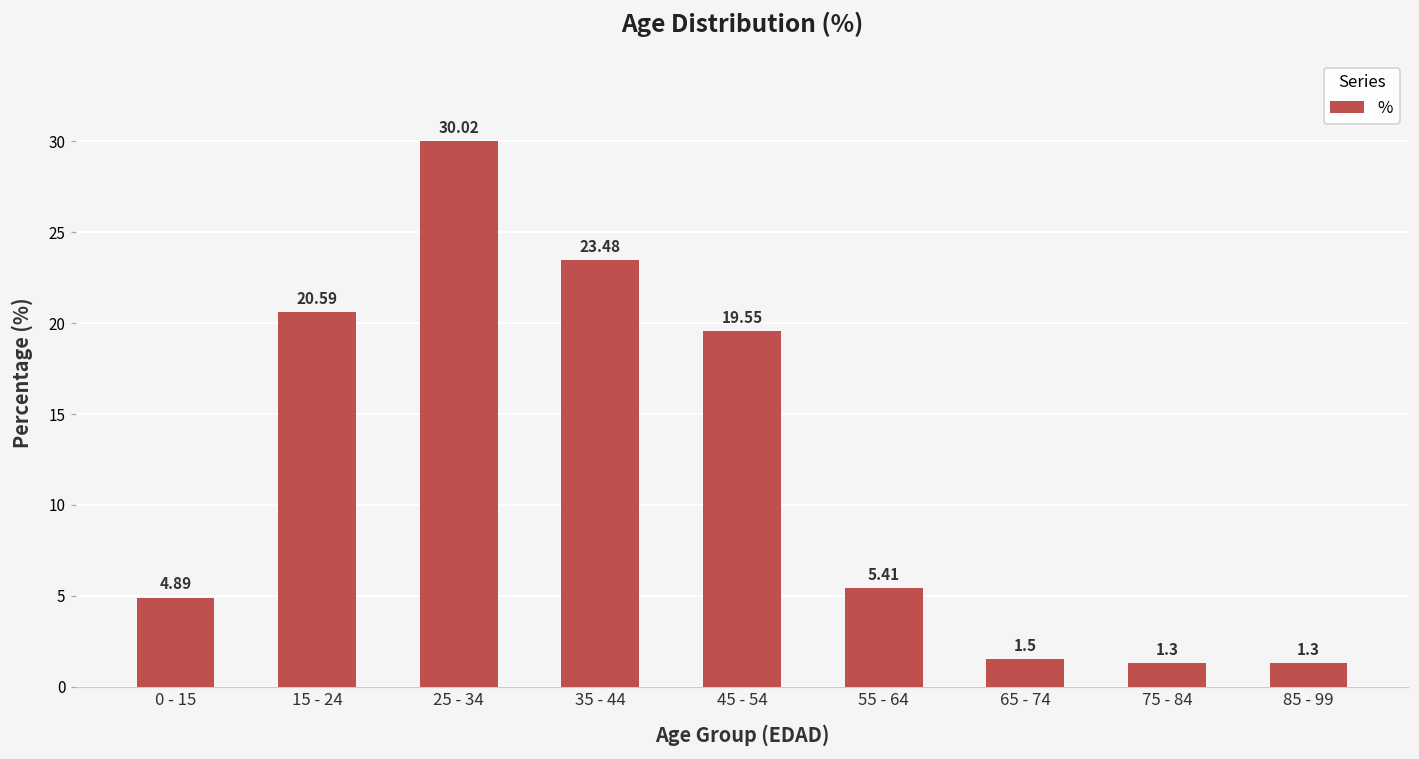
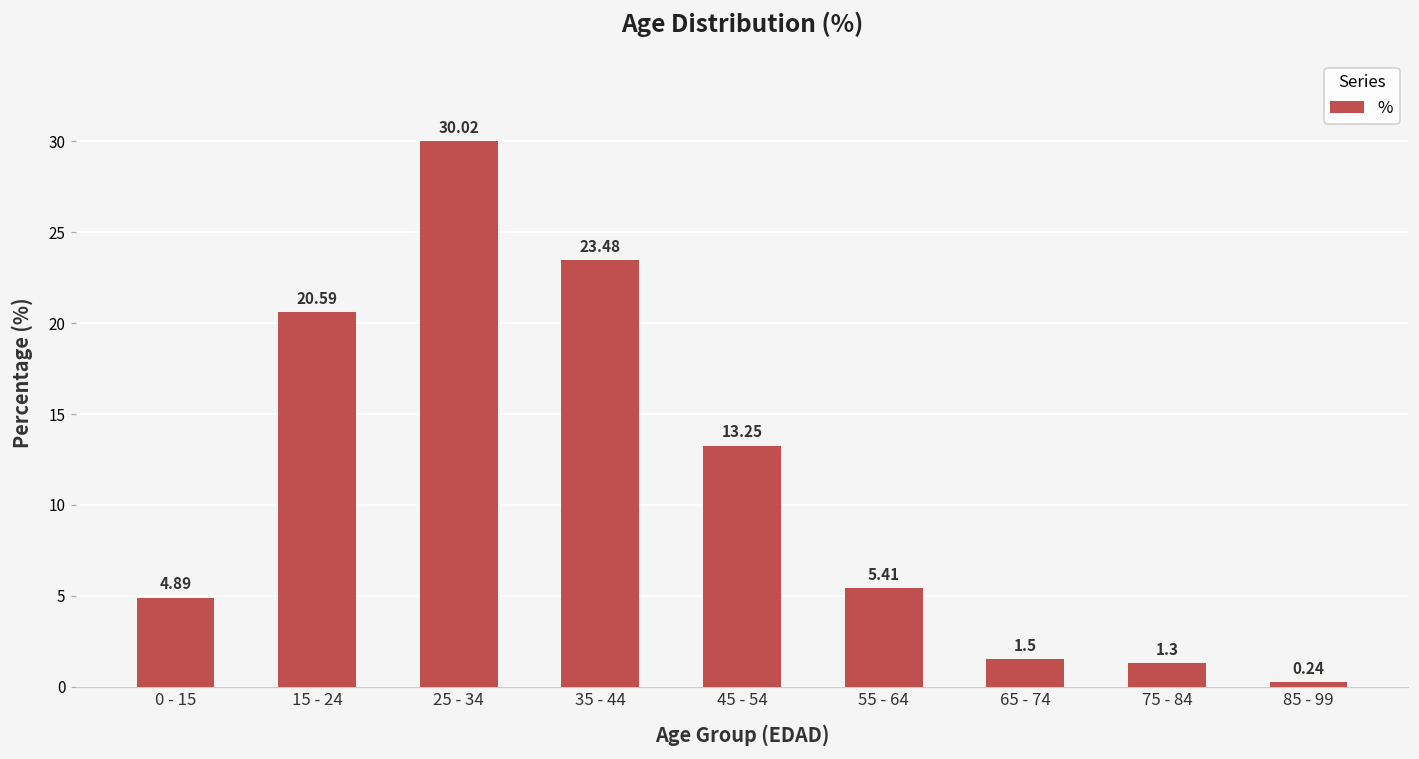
45 - 54: 19.55 -> 13.25
85 - 99: 1.3 -> 0.24
